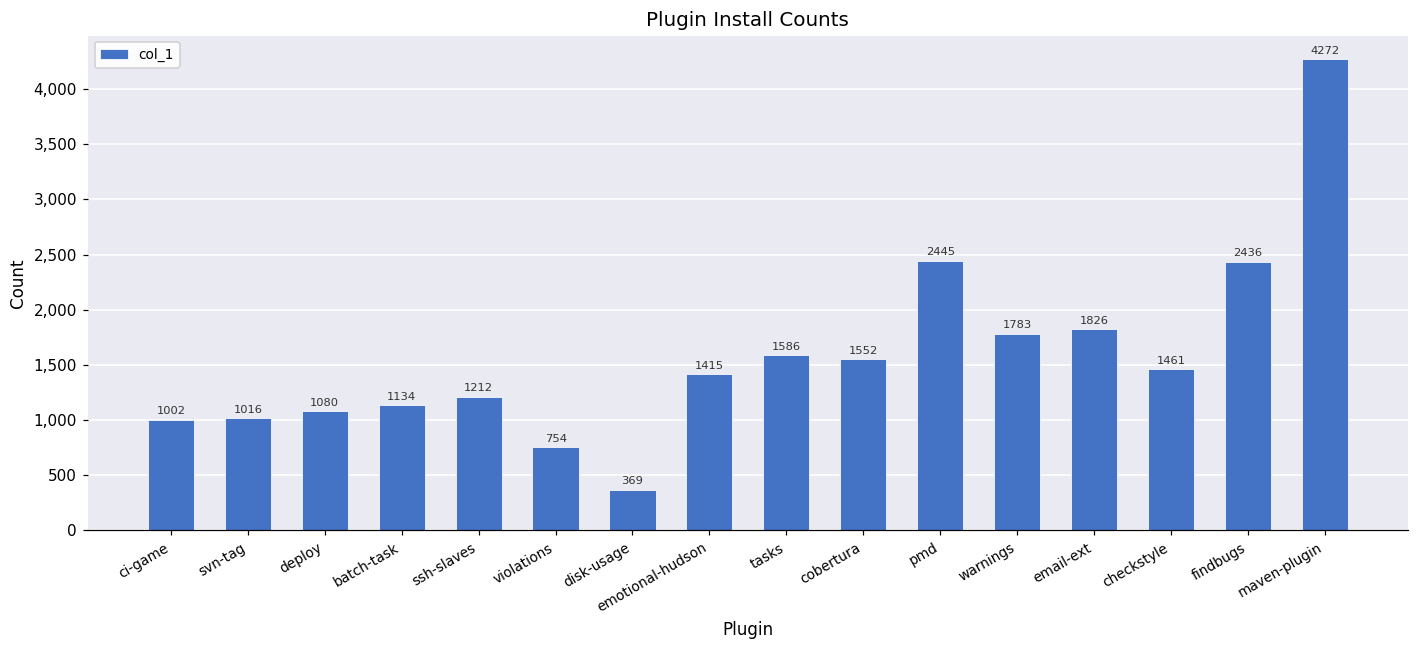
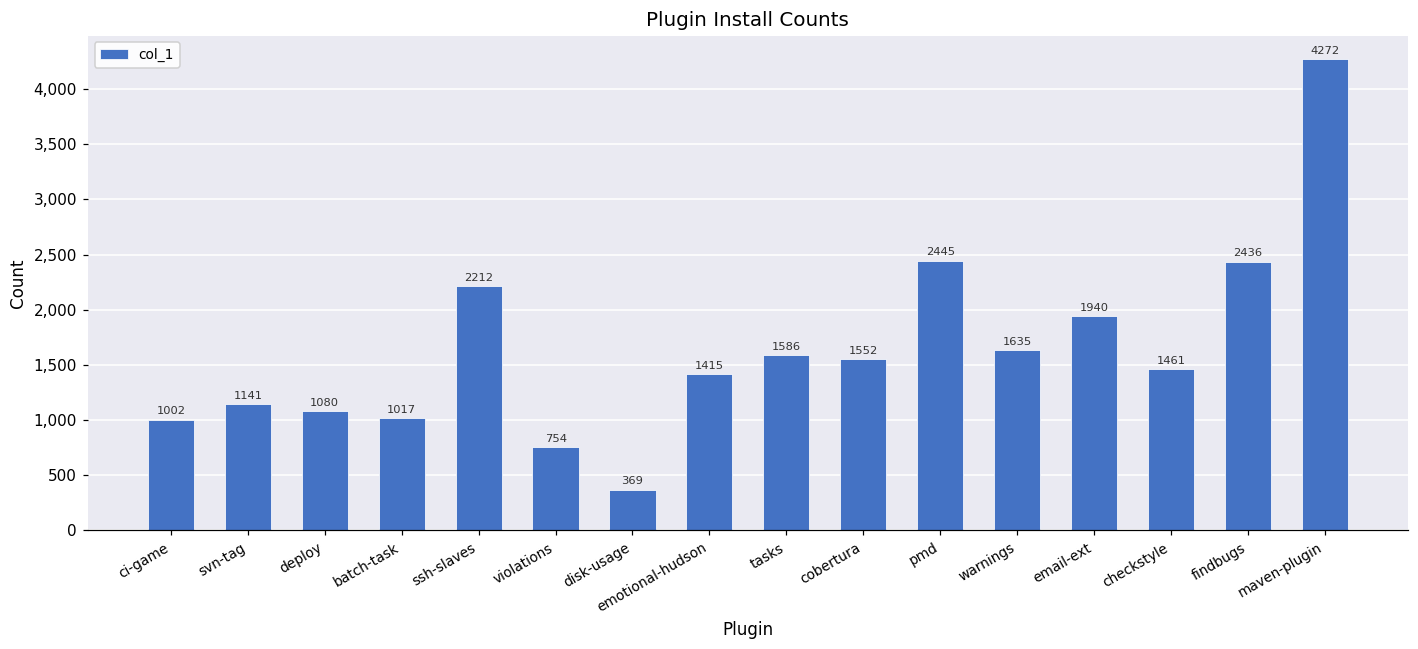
svn-tag: 1016 -> 1141
batch-task: 1134 -> 1017
ssh-slaves: 1212 -> 2212
warnings: 1783 -> 1635
email-ext: 1826 -> 1940
